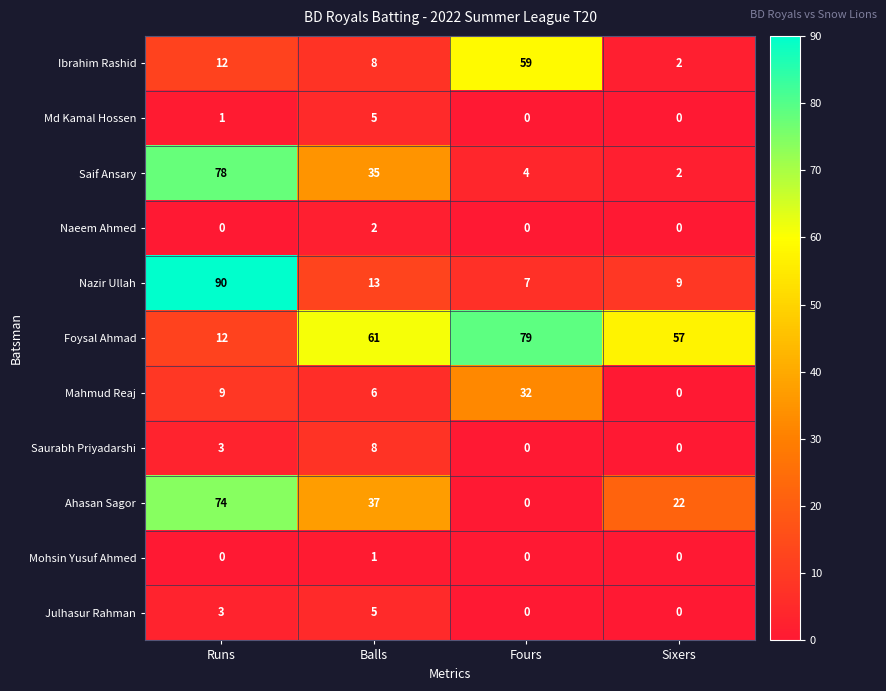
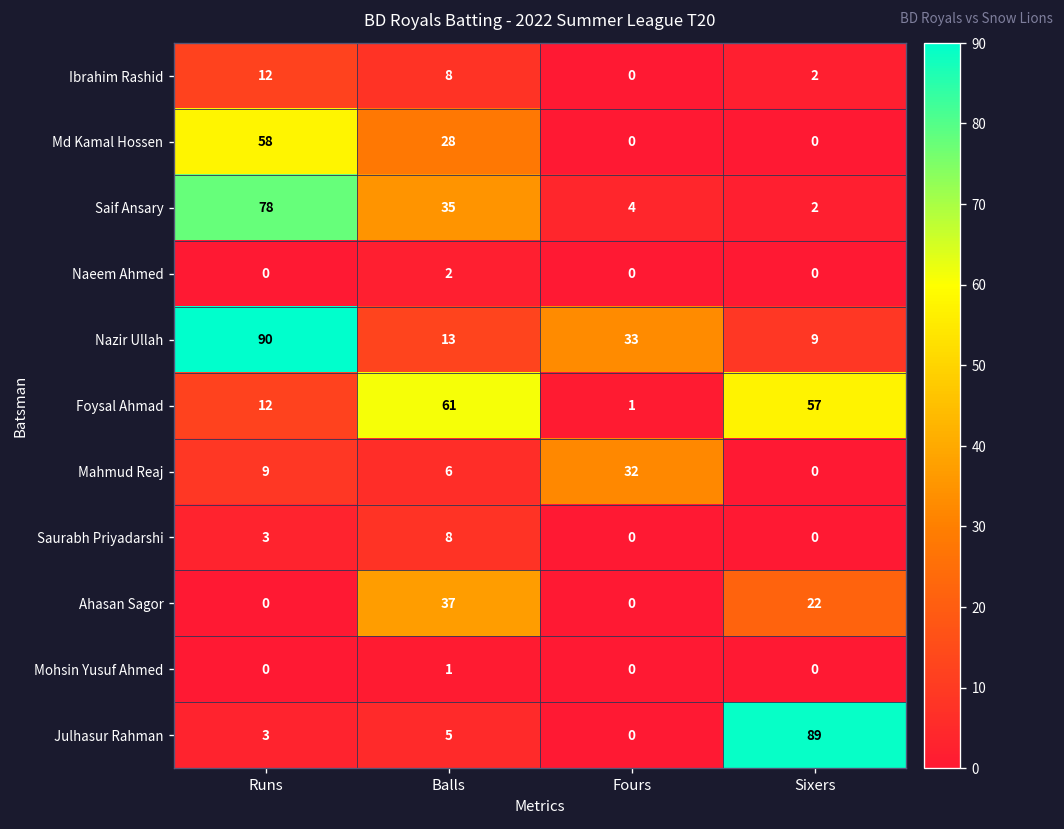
Ibrahim Rashid, Fours: 59 -> 0
Md Kamal Hossen, Runs: 1 -> 58
Md Kamal Hossen, Balls: 5 -> 28
Nazir Ullah, Fours: 7 -> 33
Foysal Ahmad, Fours: 79 -> 1
Ahasan Sagor, Runs: 74 -> 0
Julhasur Rahman, Sixers: 0 -> 89
